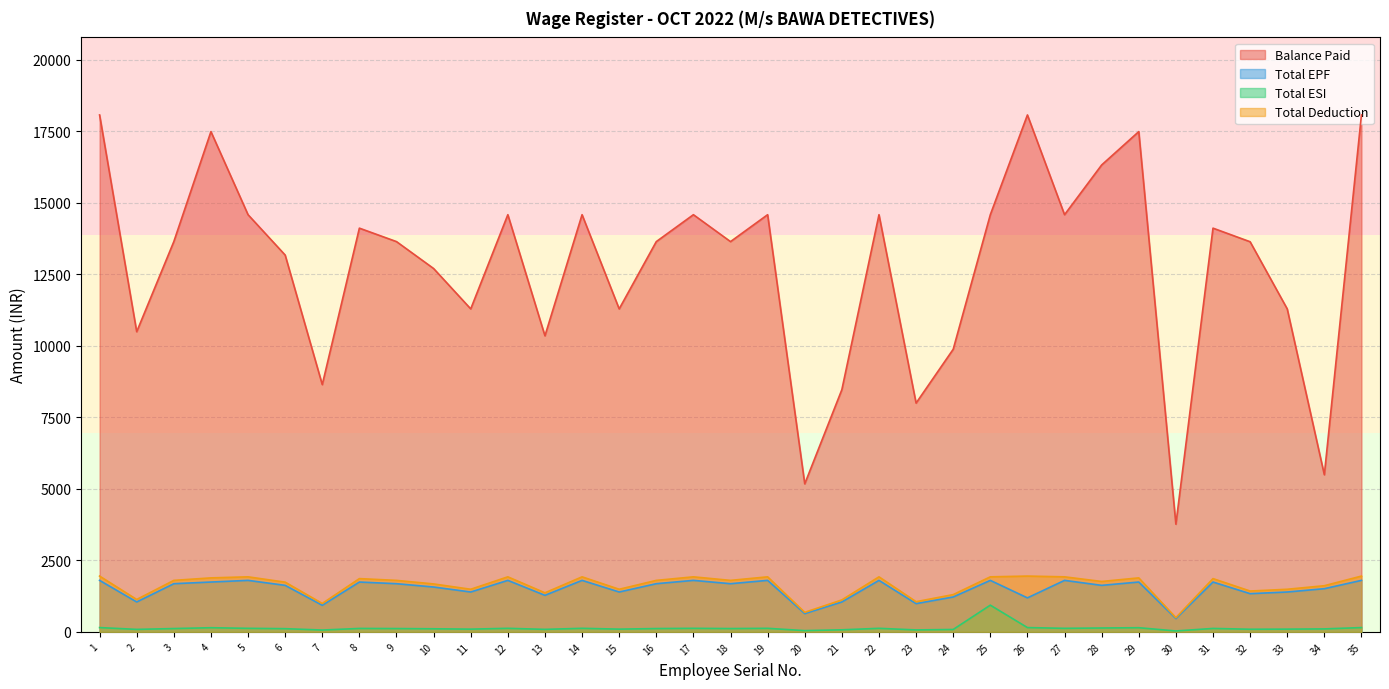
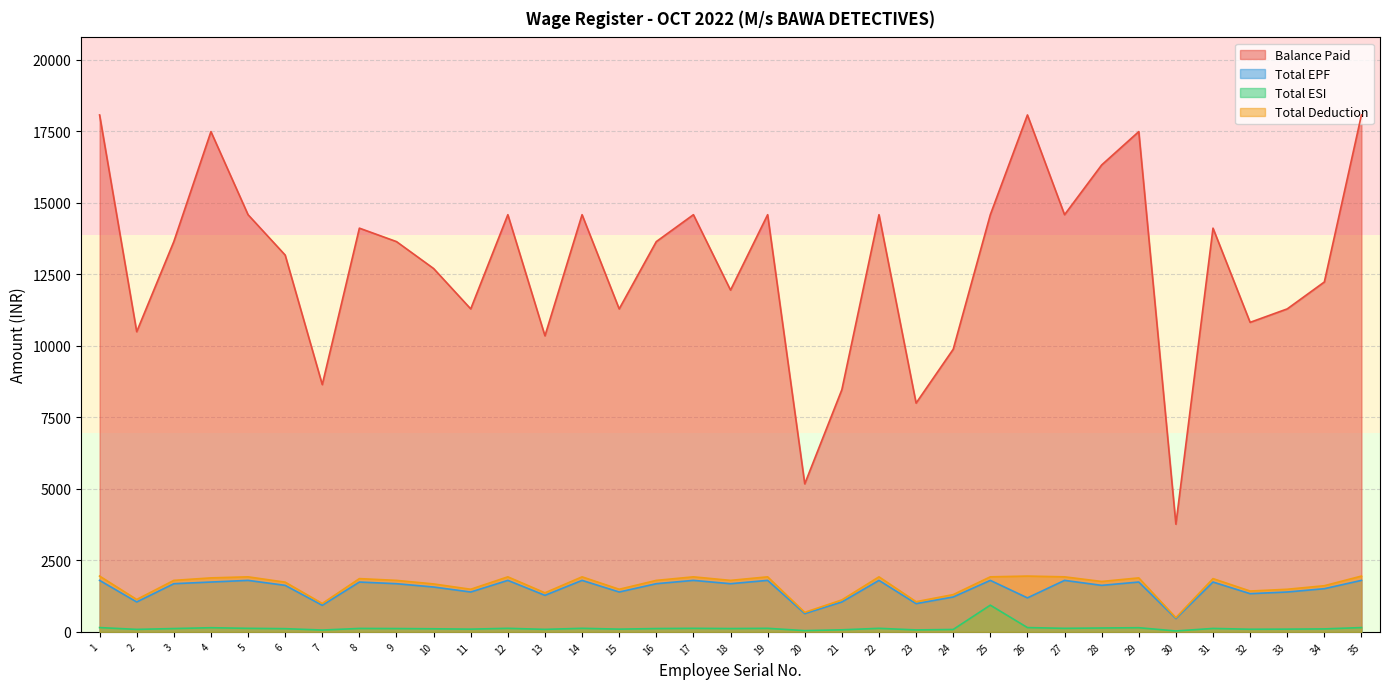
Balance Paid, 18: 13600 -> 11900
Balance Paid, 32: 13600 -> 10800
Balance Paid, 34: 5500 -> 12200
